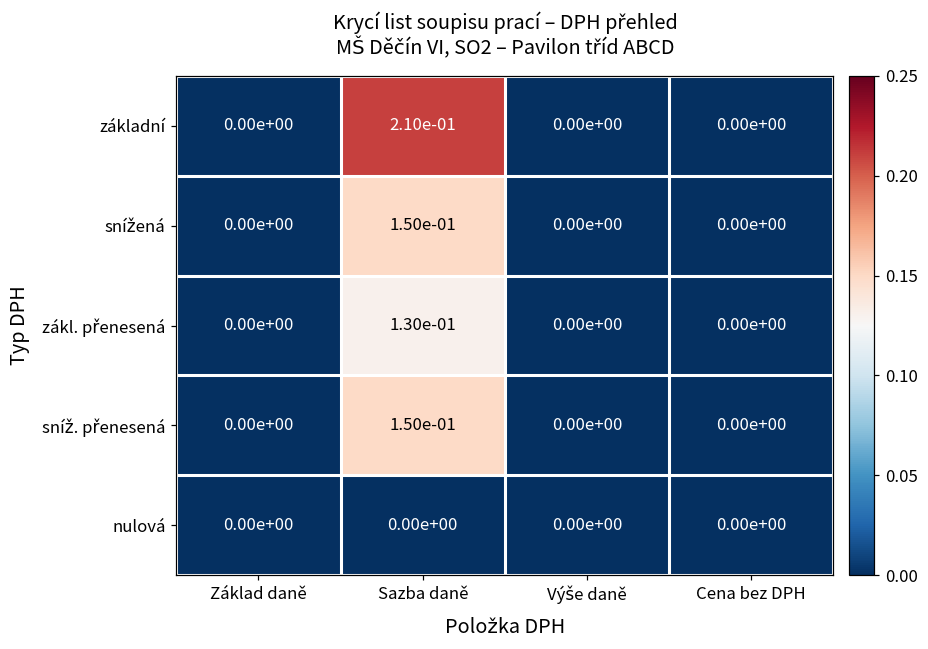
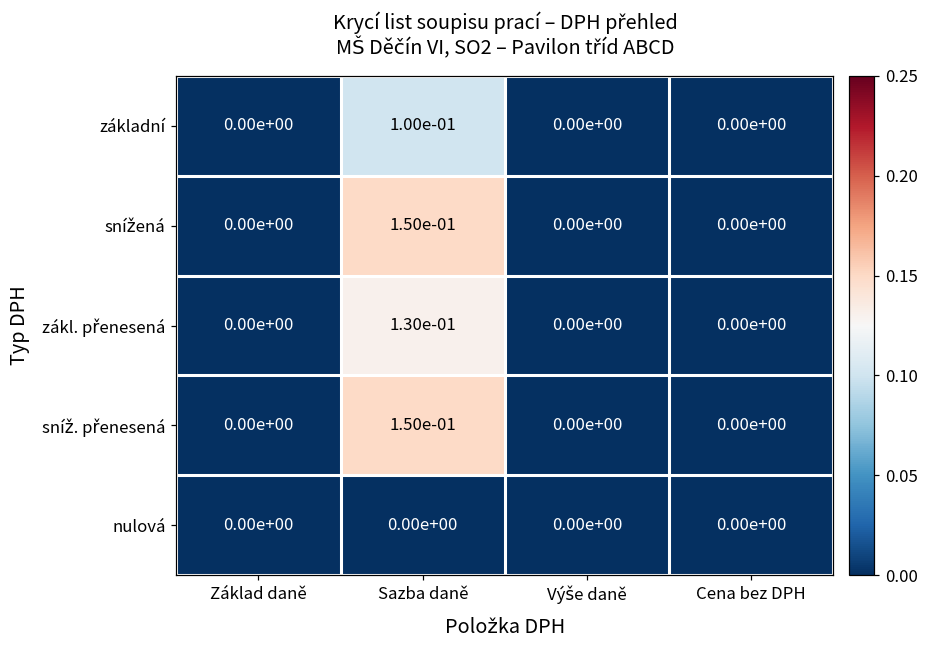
základní, Sazba daně: 2.10e-01 -> 1.00e-01
